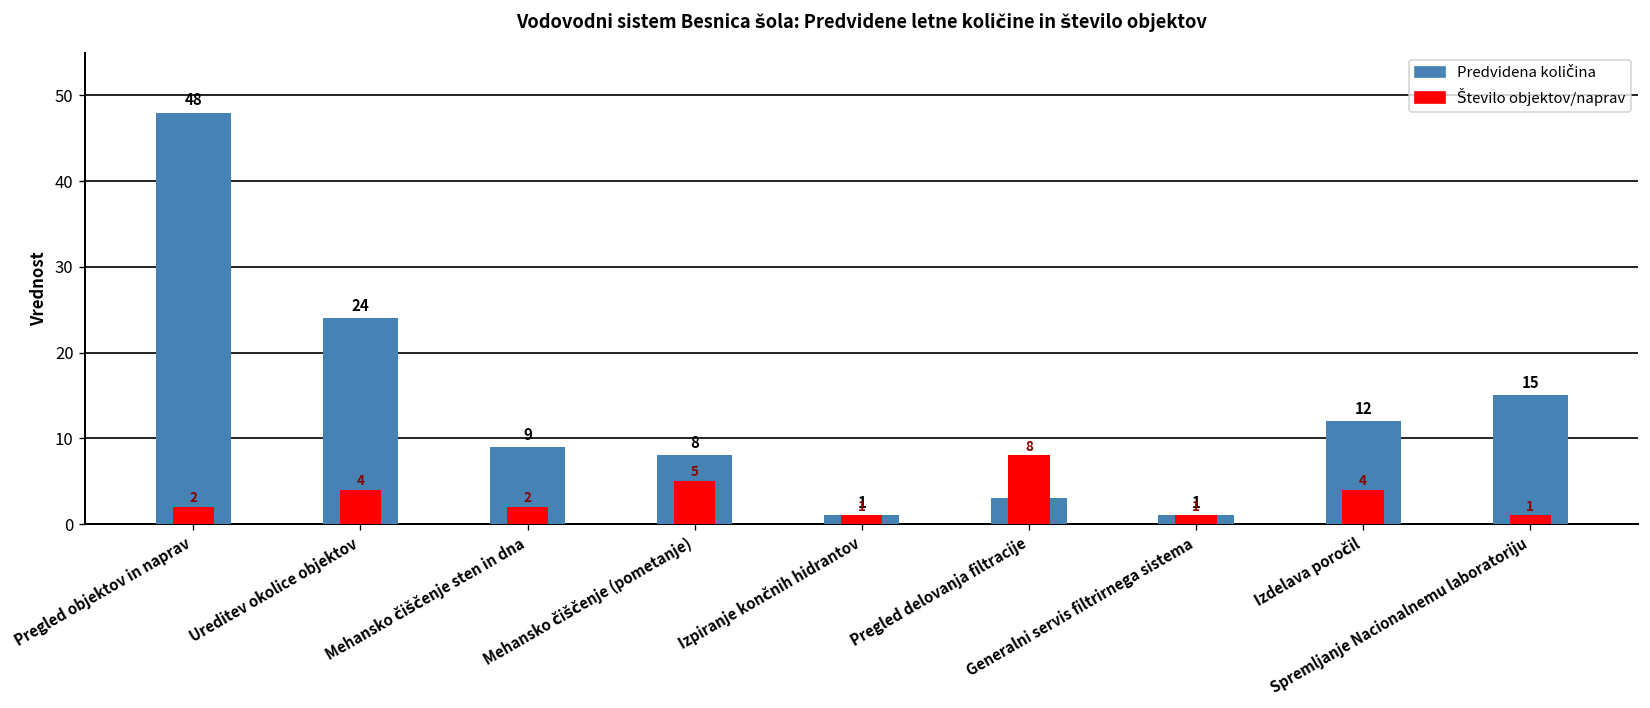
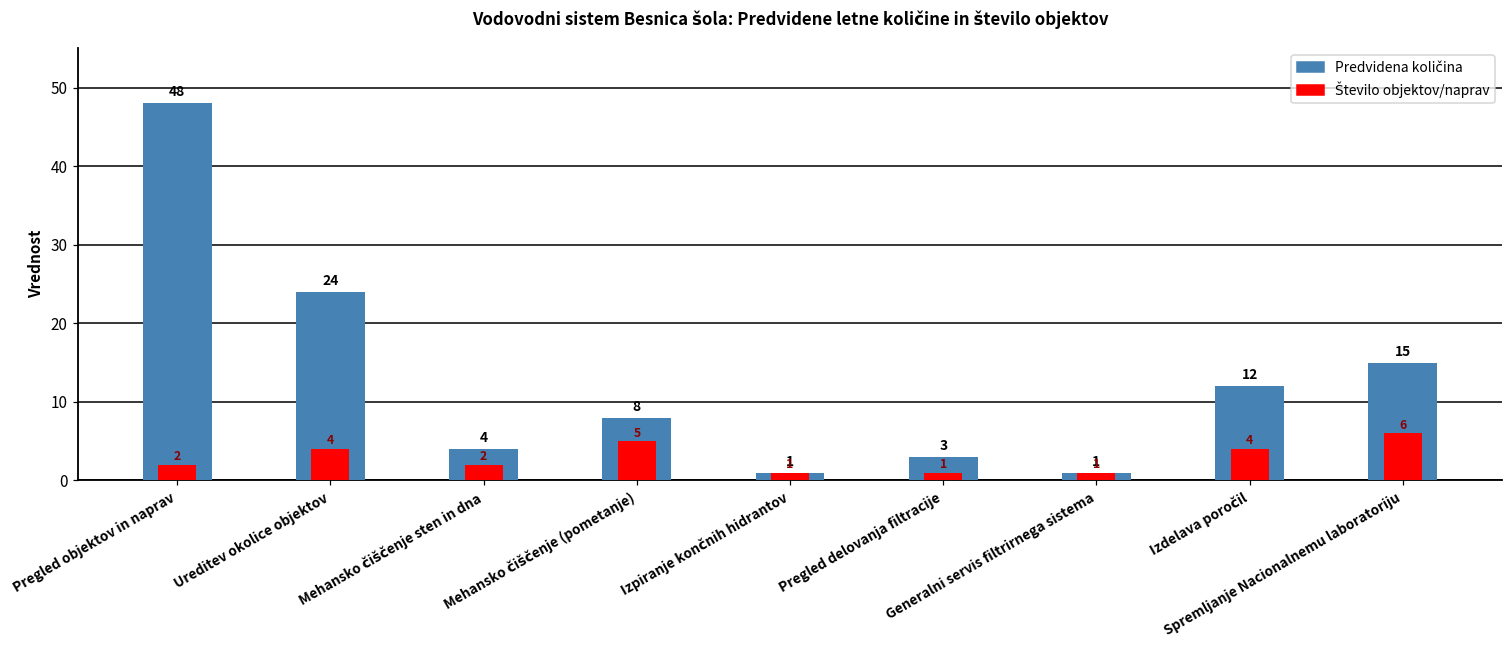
Predvidena količina, Mehansko čiščenje sten in dna: 9 -> 4
Število objektov/naprav, Pregled delovanja filtracije: 8 -> 1
Število objektov/naprav, Spremljanje Nacionalnemu laboratoriju: 1 -> 6
